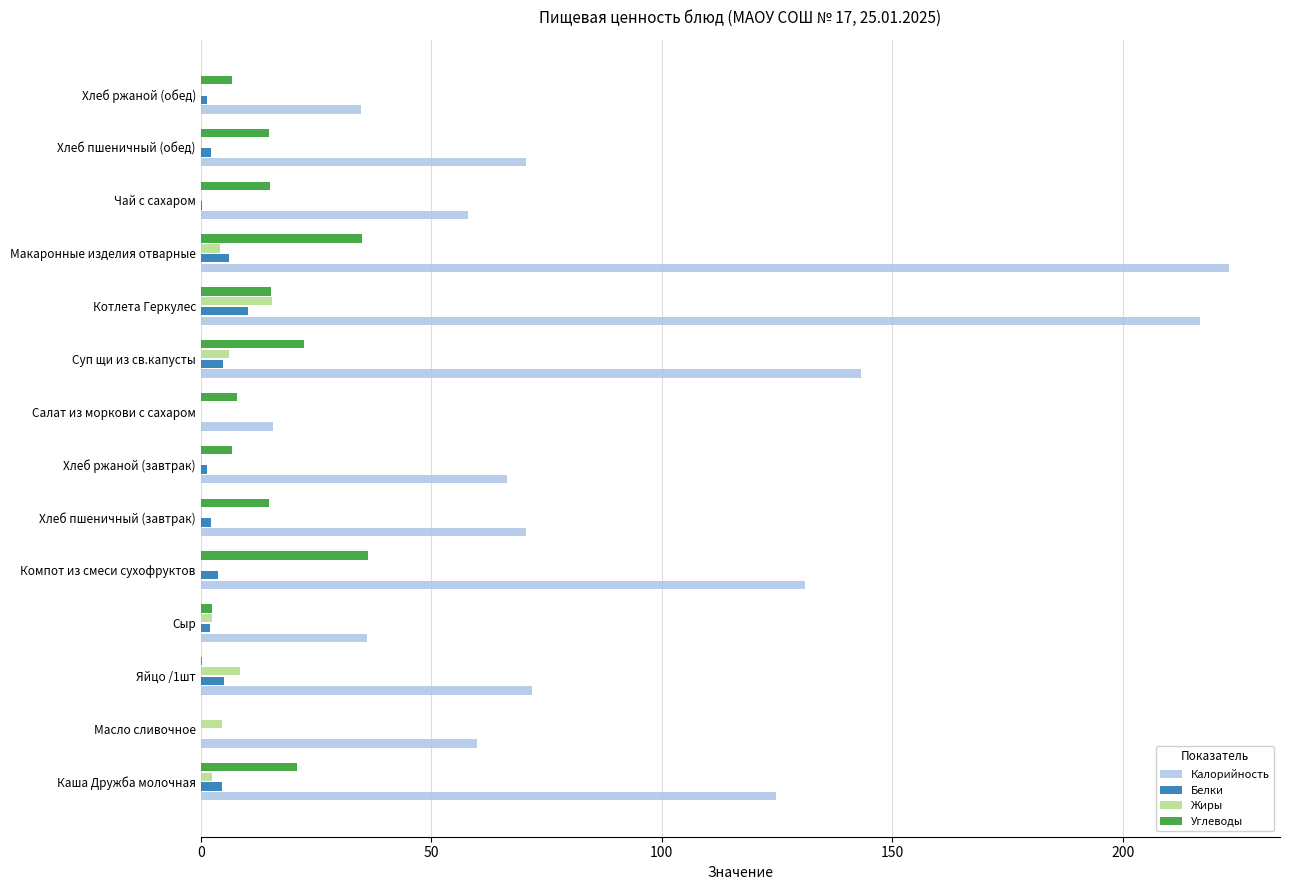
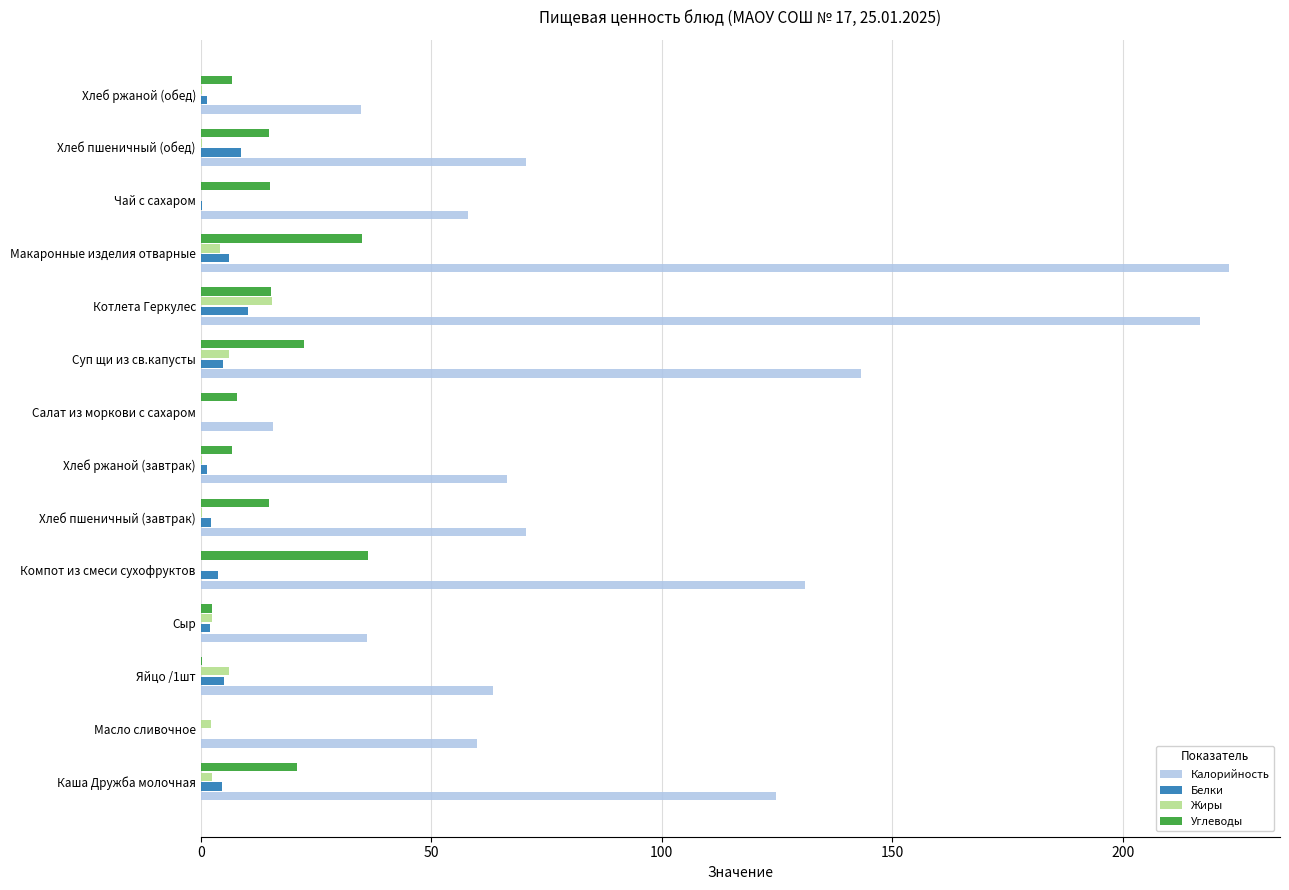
Белки, Хлеб пшеничный (обед): 2 -> 9
Жиры, Яйцо /1шт: 9 -> 6
Калорийность, Яйцо /1шт: 72 -> 63
Жиры, Масло сливочное: 5 -> 2
